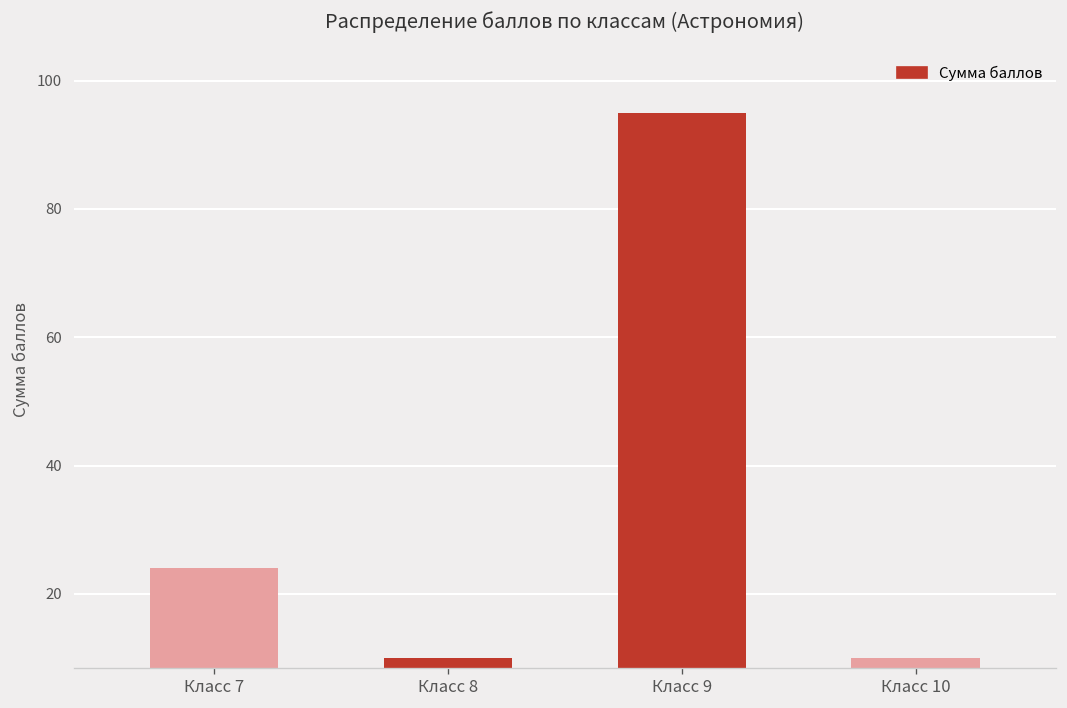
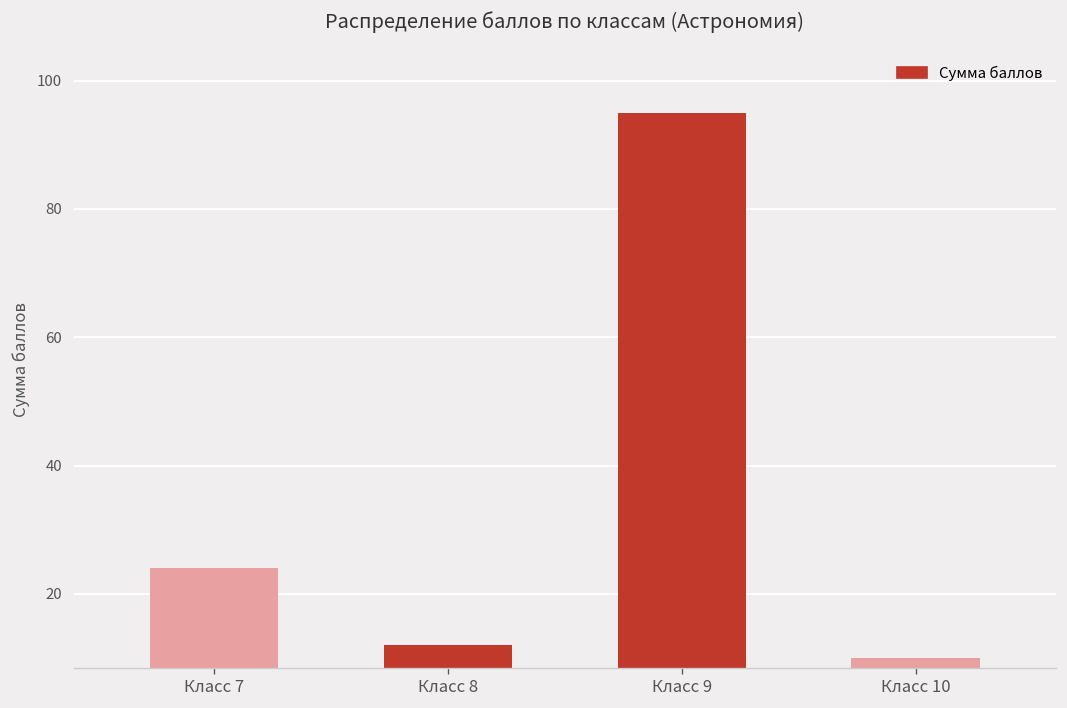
Класс 8: 10 -> 12
